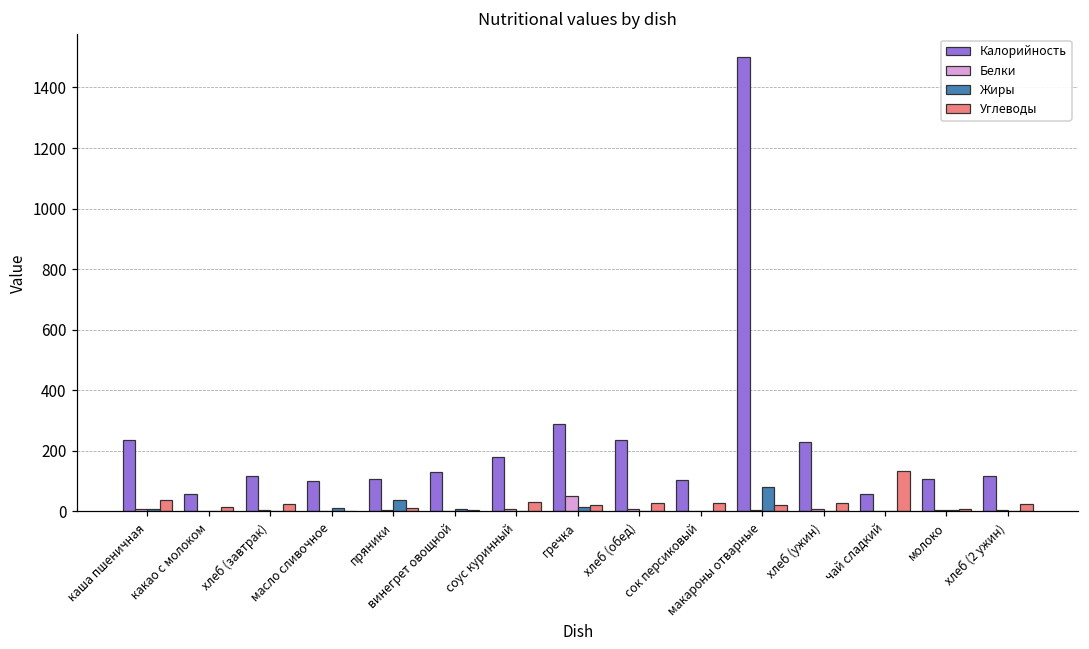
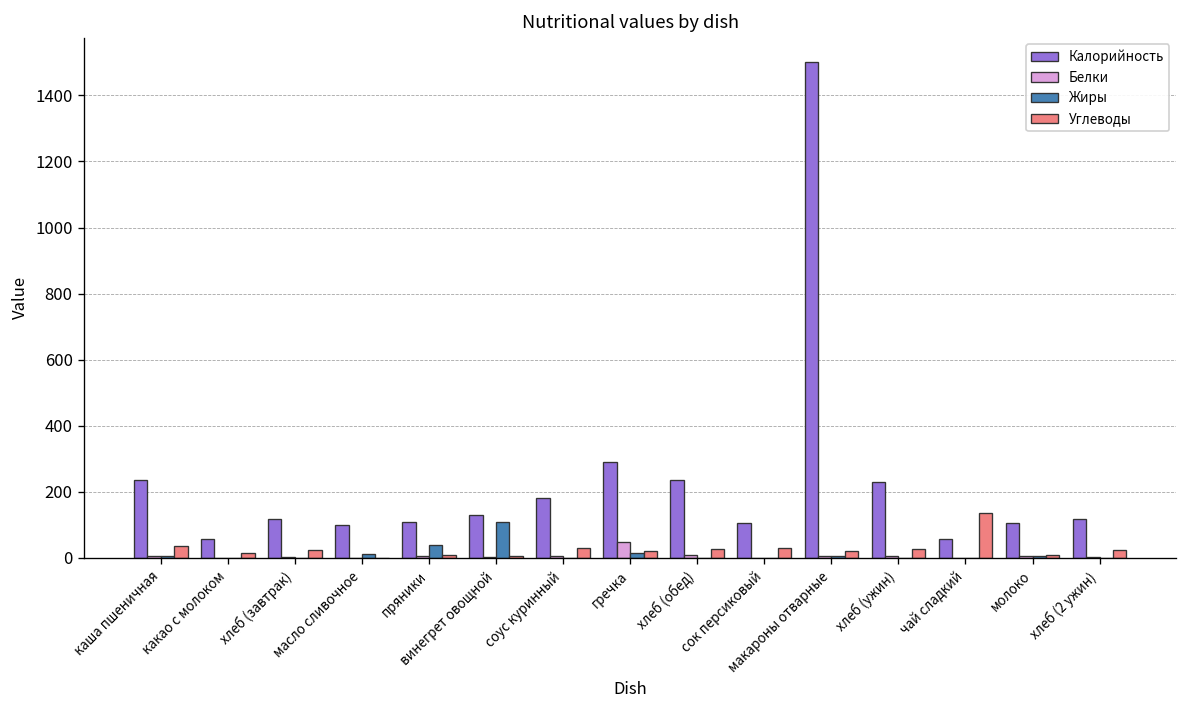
Жиры, винегрет овощной: 10 -> 110
Жиры, макароны отварные: 80 -> 10
